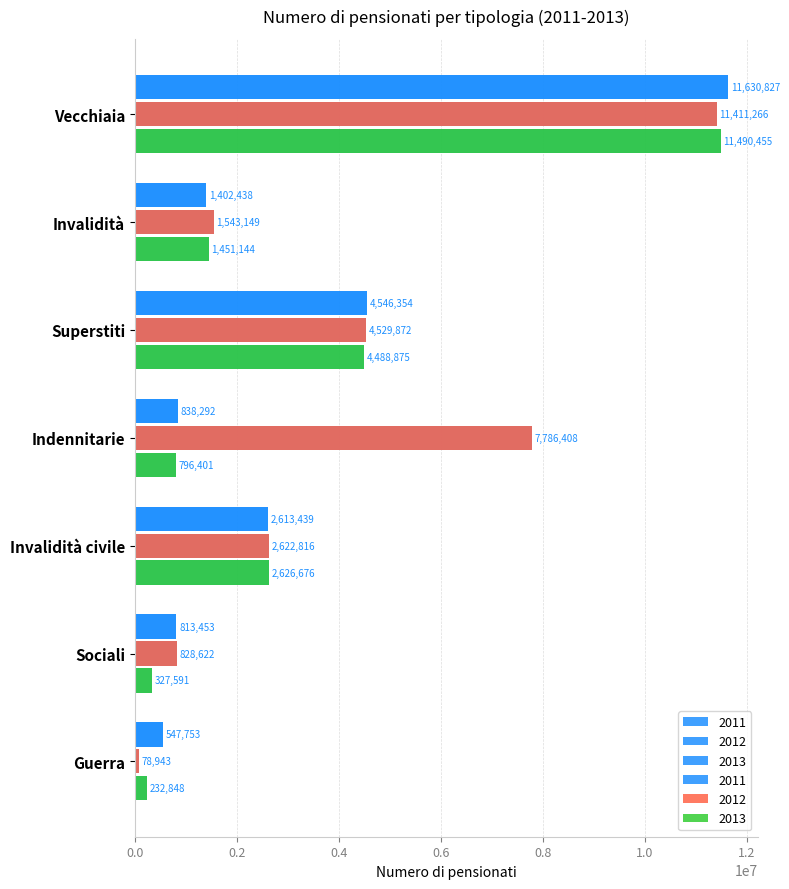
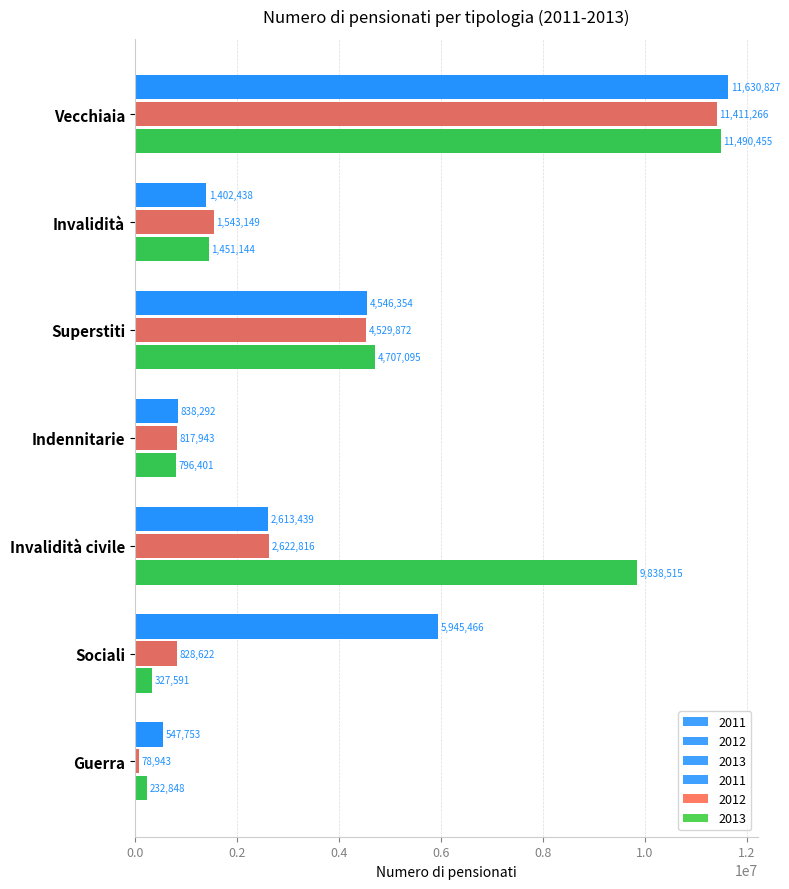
2013, Superstiti: 4,488,875 -> 4,707,095
2012, Indennitarie: 7,786,408 -> 817,943
2013, Invalidità civile: 2,626,676 -> 9,838,515
2011, Sociali: 813,453 -> 5,945,466
